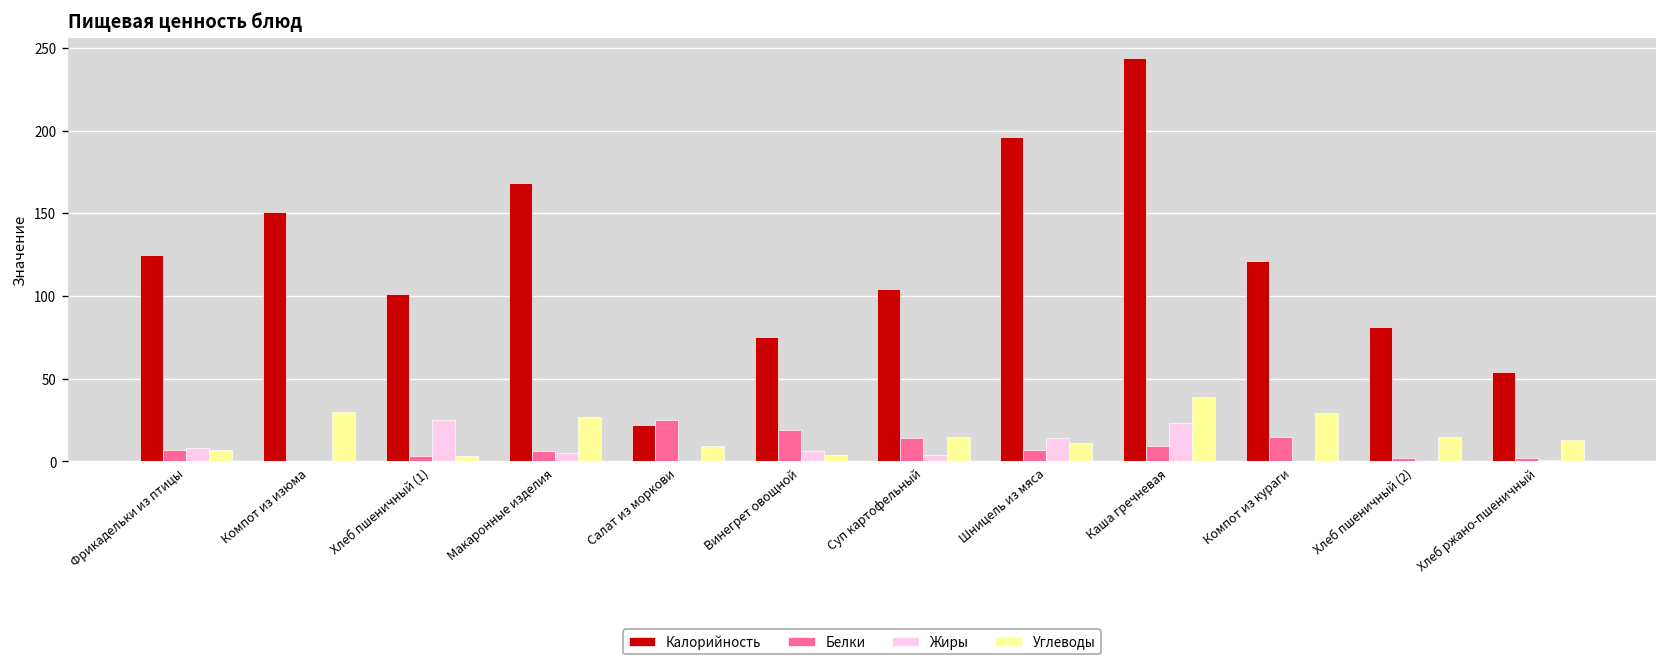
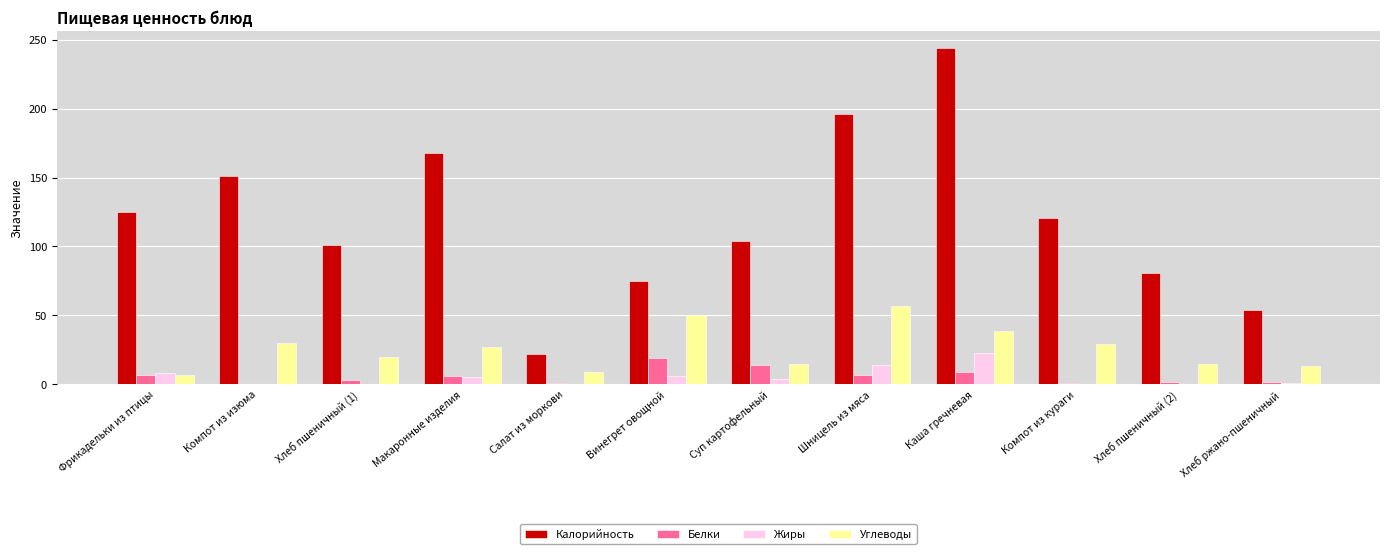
Жиры, Хлеб пшеничный (1): 25 -> 0
Углеводы, Хлеб пшеничный (1): 3 -> 20
Белки, Салат из моркови: 25 -> 1
Углеводы, Винегрет овощной: 4 -> 50
Углеводы, Шницель из мяса: 11 -> 57
Белки, Компот из кураги: 15 -> 1
